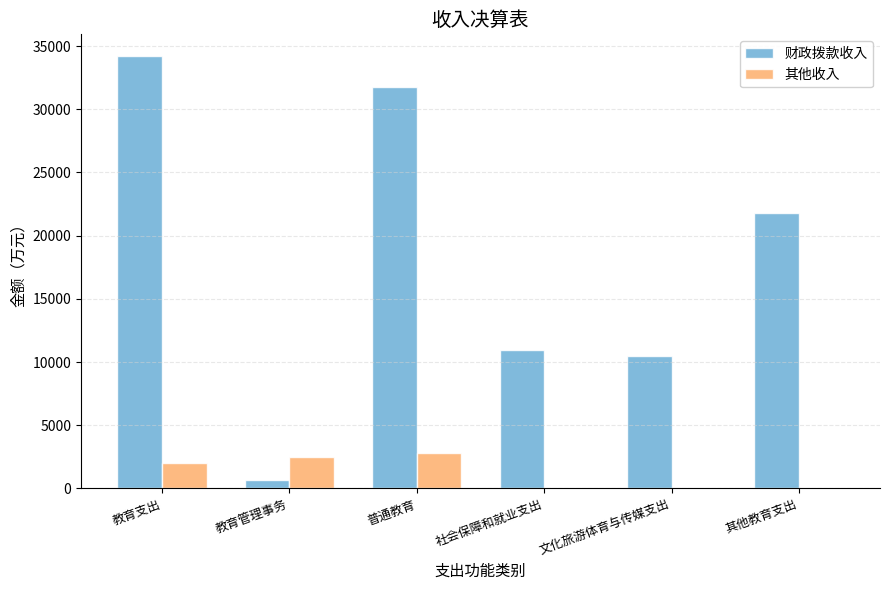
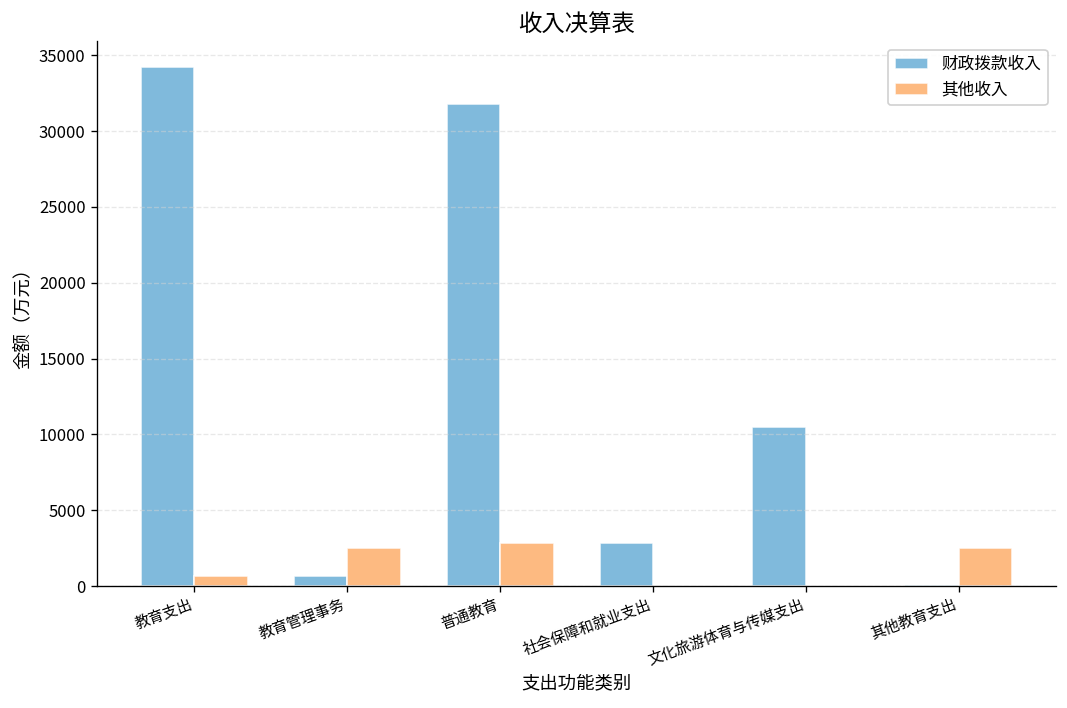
其他收入, 教育支出: 2000 -> 700
财政拨款收入, 社会保障和就业支出: 11000 -> 2800
财政拨款收入, 其他教育支出: 21800 -> 0
其他收入, 其他教育支出: 0 -> 2500
